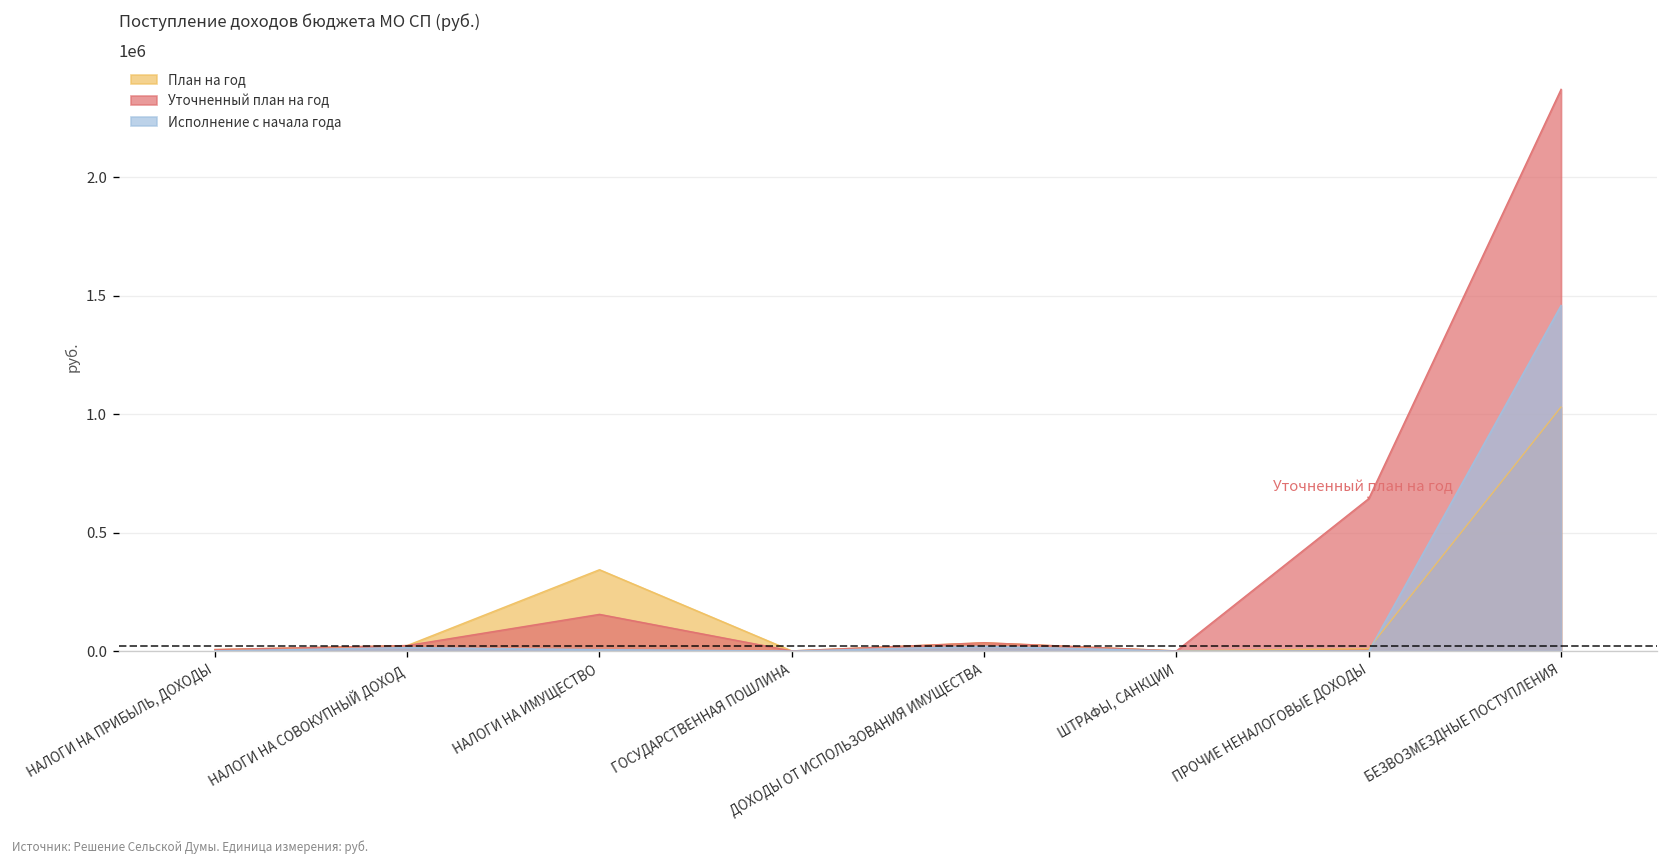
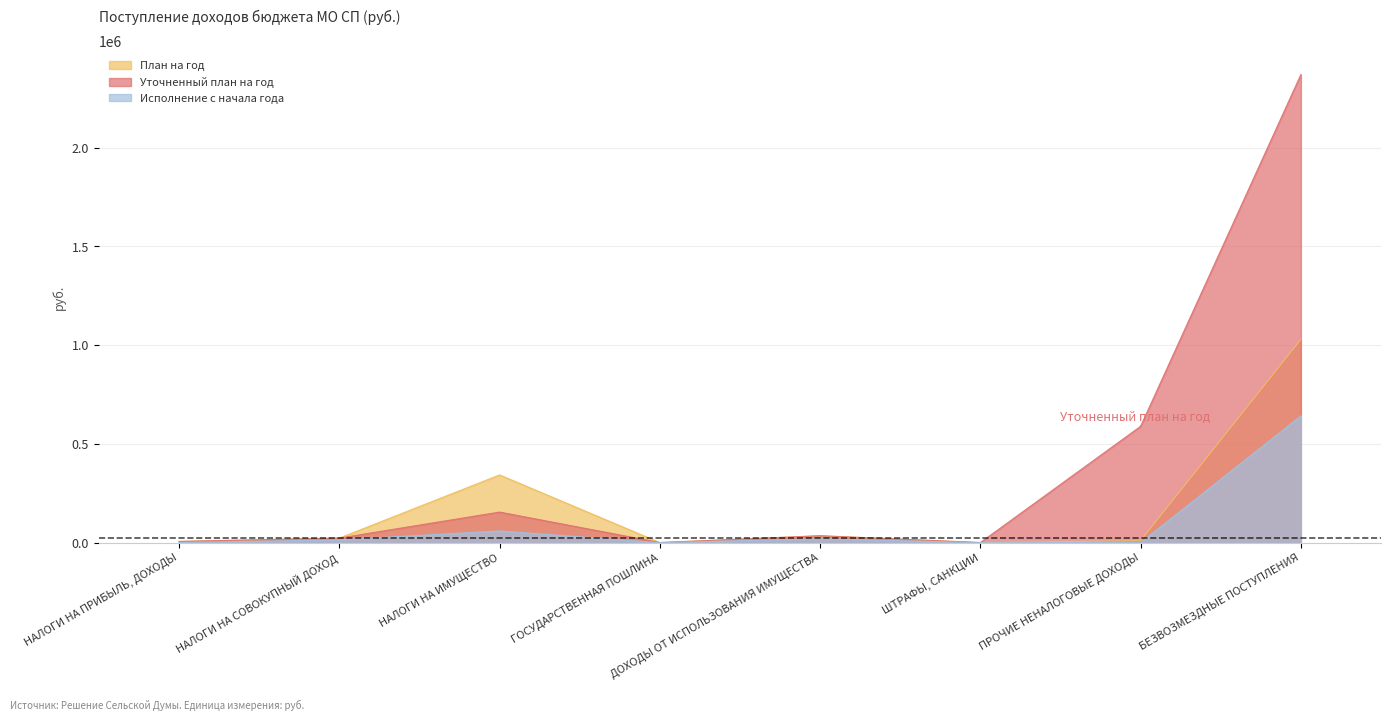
Исполнение с начала года, НАЛОГИ НА ИМУЩЕСТВО: 10000 -> 60000
Уточненный план на год, ПРОЧИЕ НЕНАЛОГОВЫЕ ДОХОДЫ: 640000 -> 590000
Исполнение с начала года, БЕЗВОЗМЕЗДНЫЕ ПОСТУПЛЕНИЯ: 1460000 -> 640000
